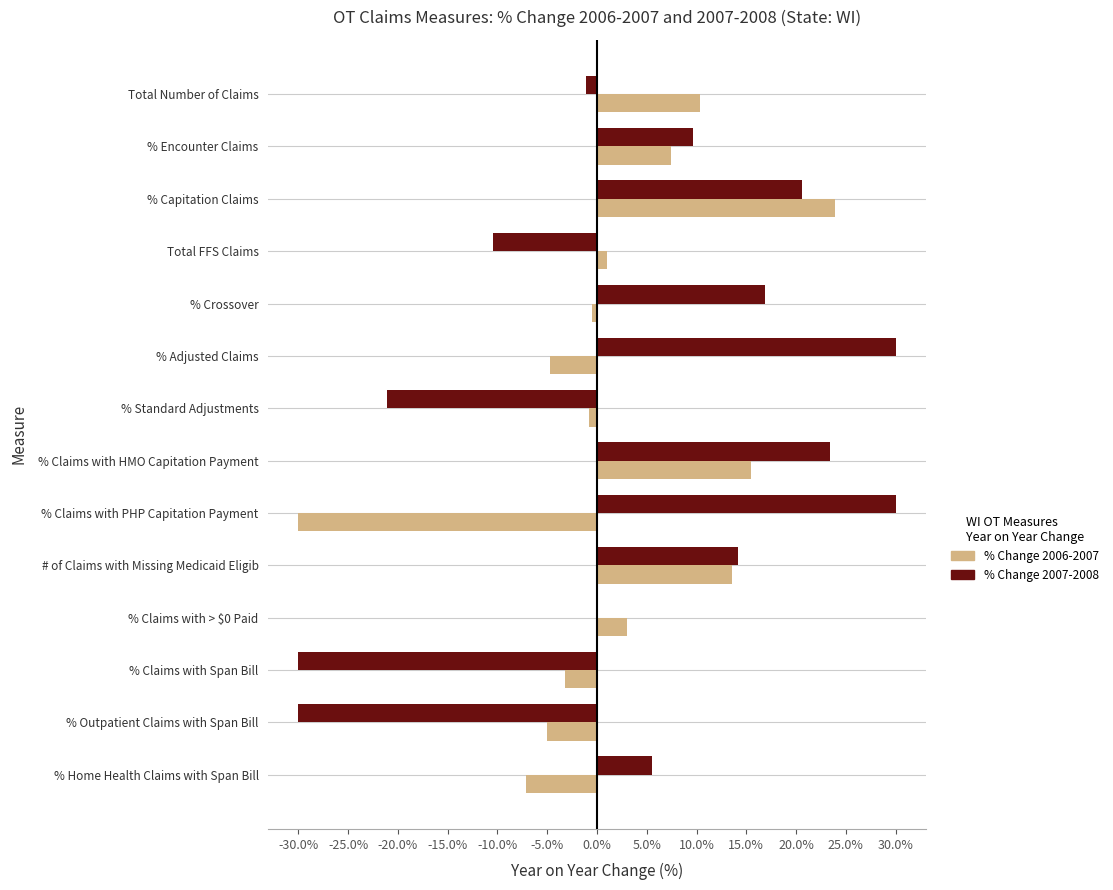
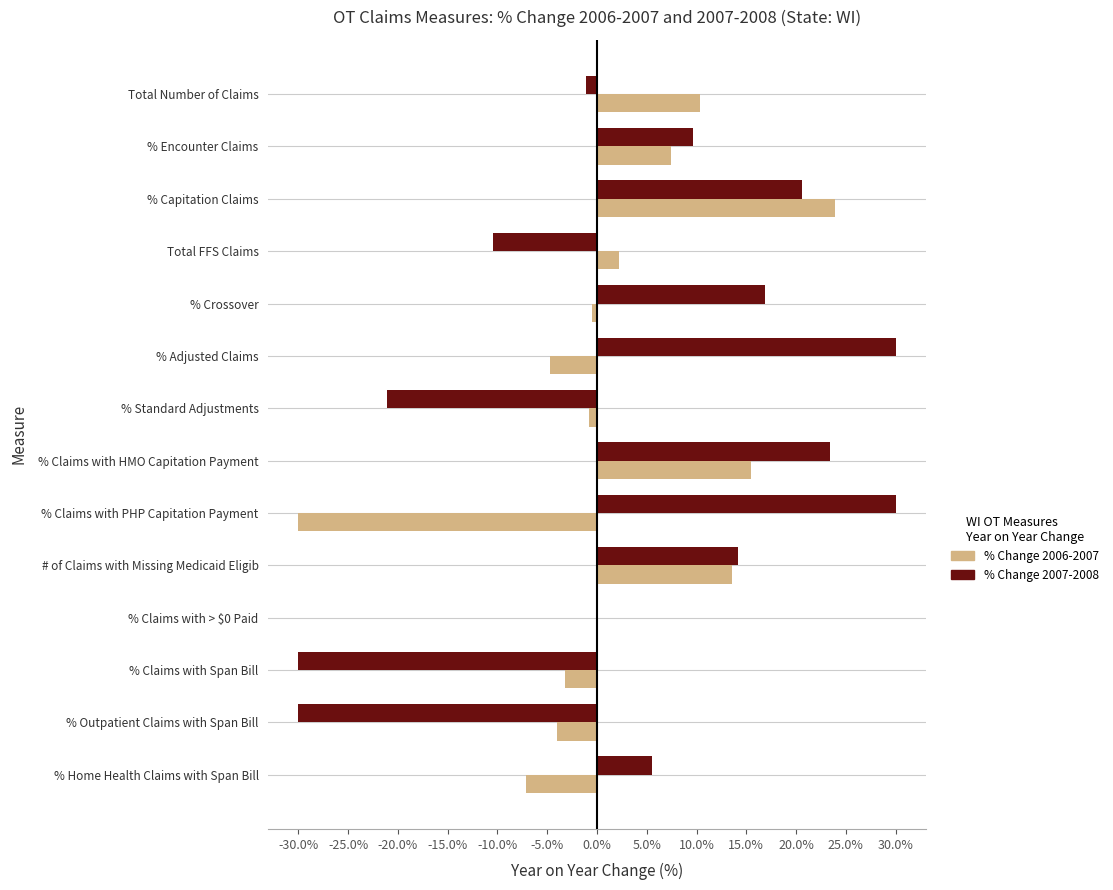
% Change 2006-2007, Total FFS Claims: 1% -> 2%
% Change 2006-2007, % Claims with > $0 Paid: 3% -> 0%
% Change 2006-2007, % Outpatient Claims with Span Bill: -5% -> -4%
